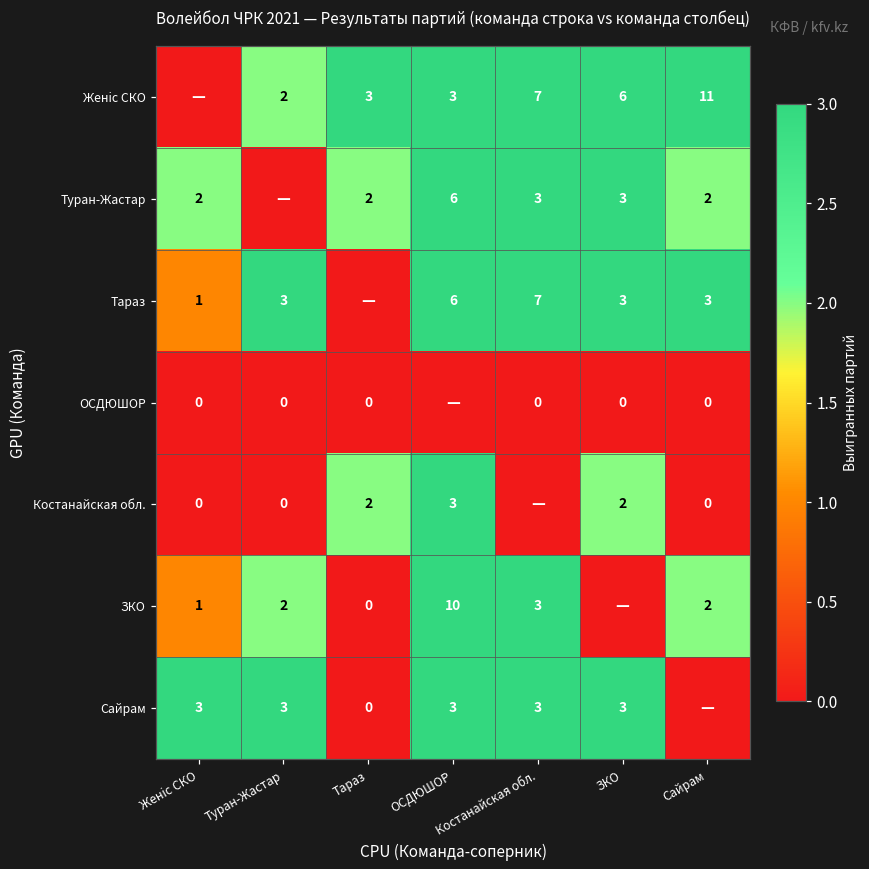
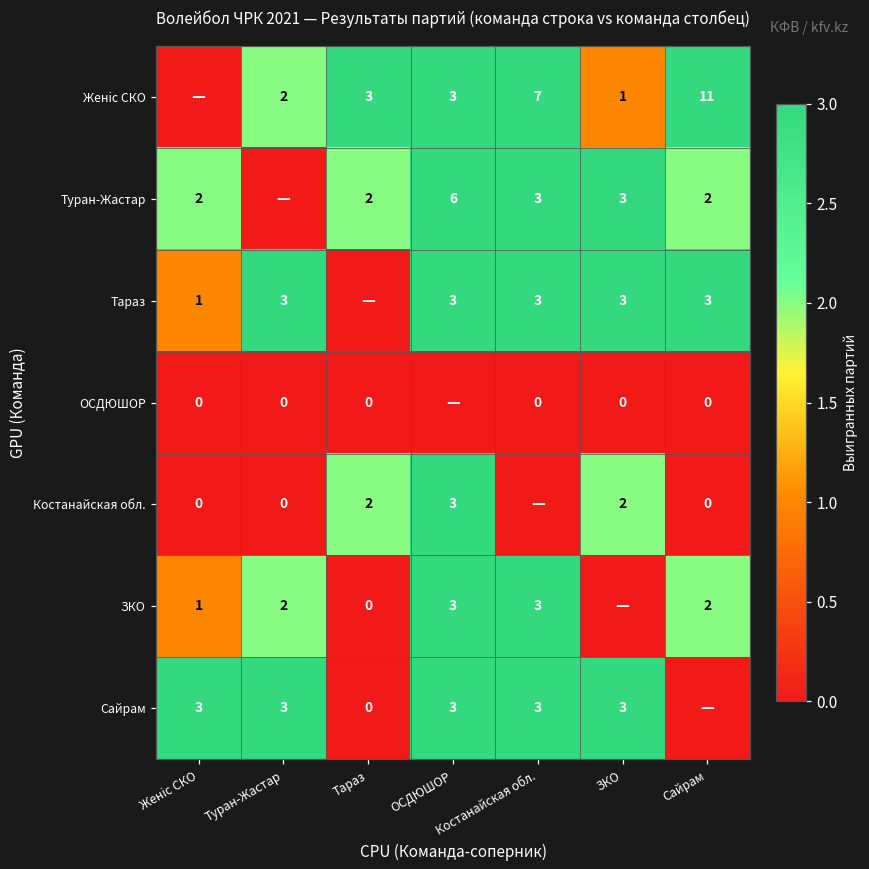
Женiс СКО, ЗКО: 6 -> 1
Тараз, ОСДЮШОР: 6 -> 3
Тараз, Костанайская обл.: 7 -> 3
ЗКО, ОСДЮШОР: 10 -> 3
